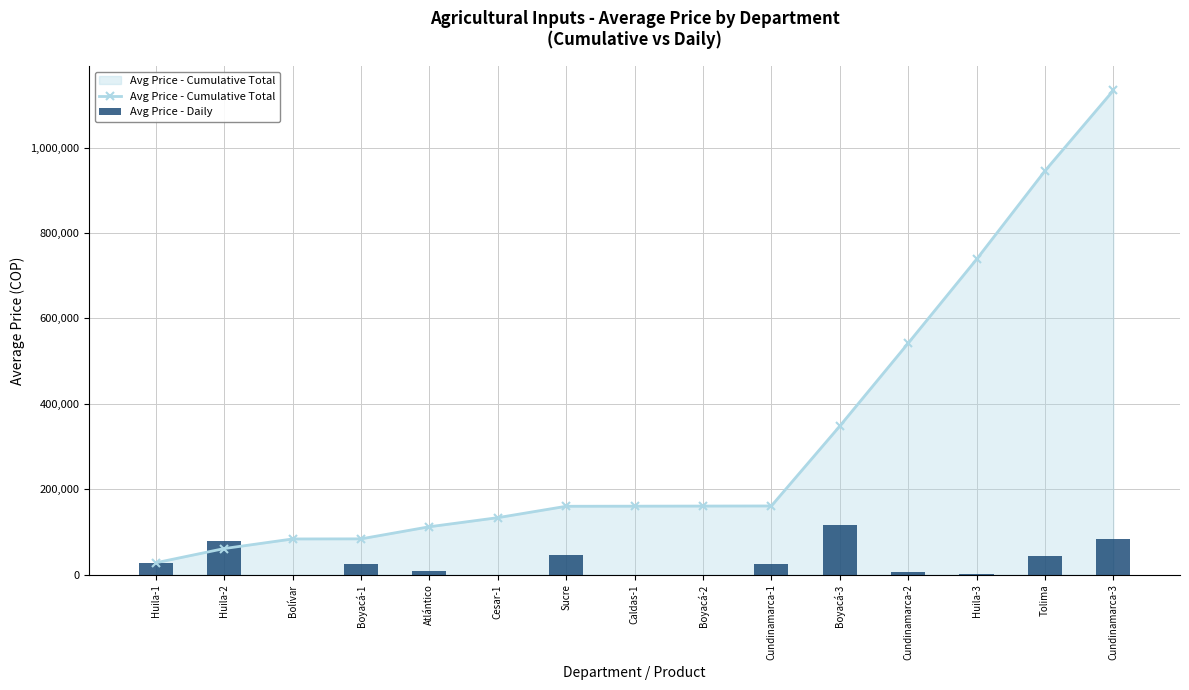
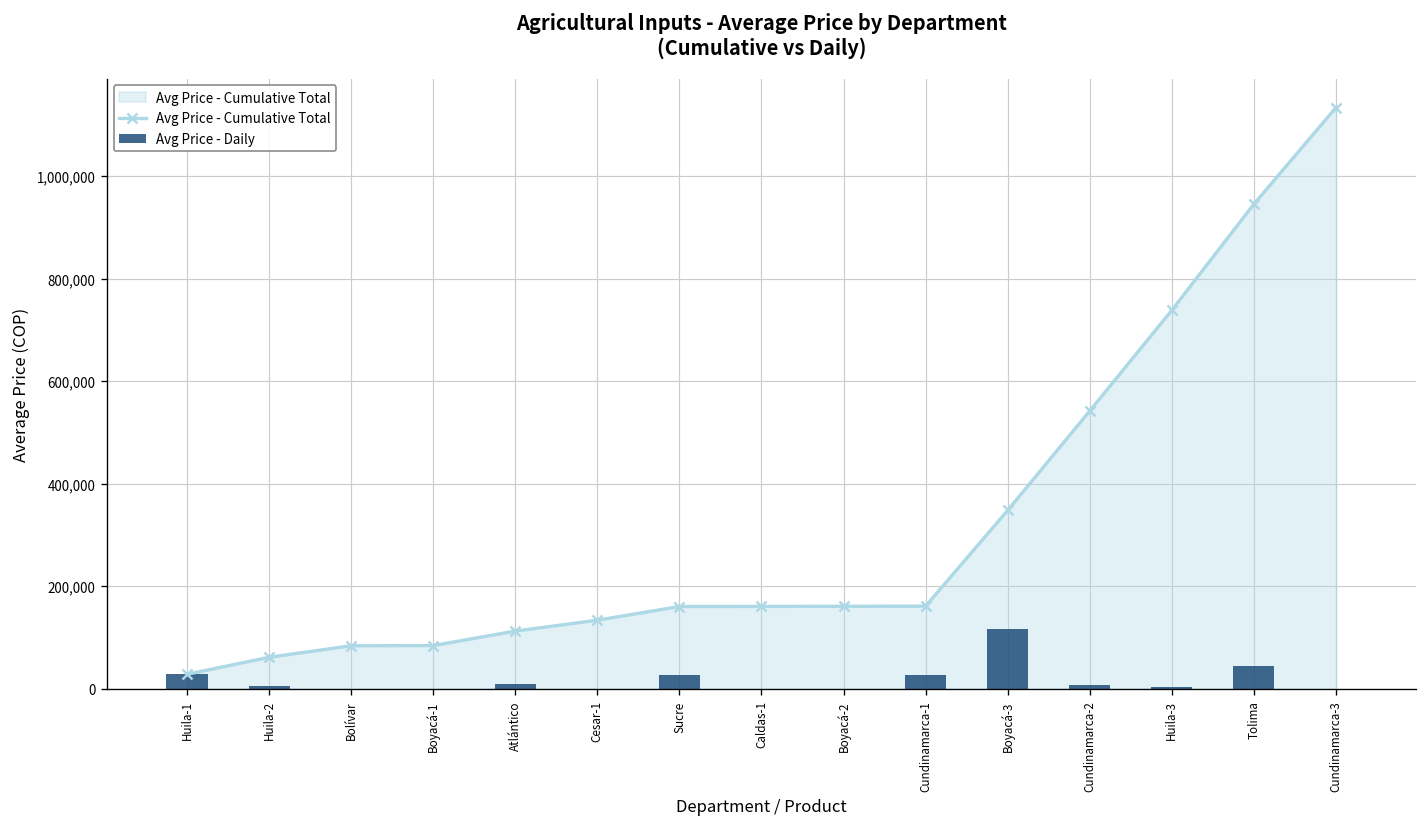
Avg Price - Daily, Huila-2: 80,000 -> 10,000
Avg Price - Daily, Boyacá-1: 20,000 -> 0
Avg Price - Daily, Sucre: 50,000 -> 30,000
Avg Price - Daily, Cundinamarca-3: 80,000 -> 0
